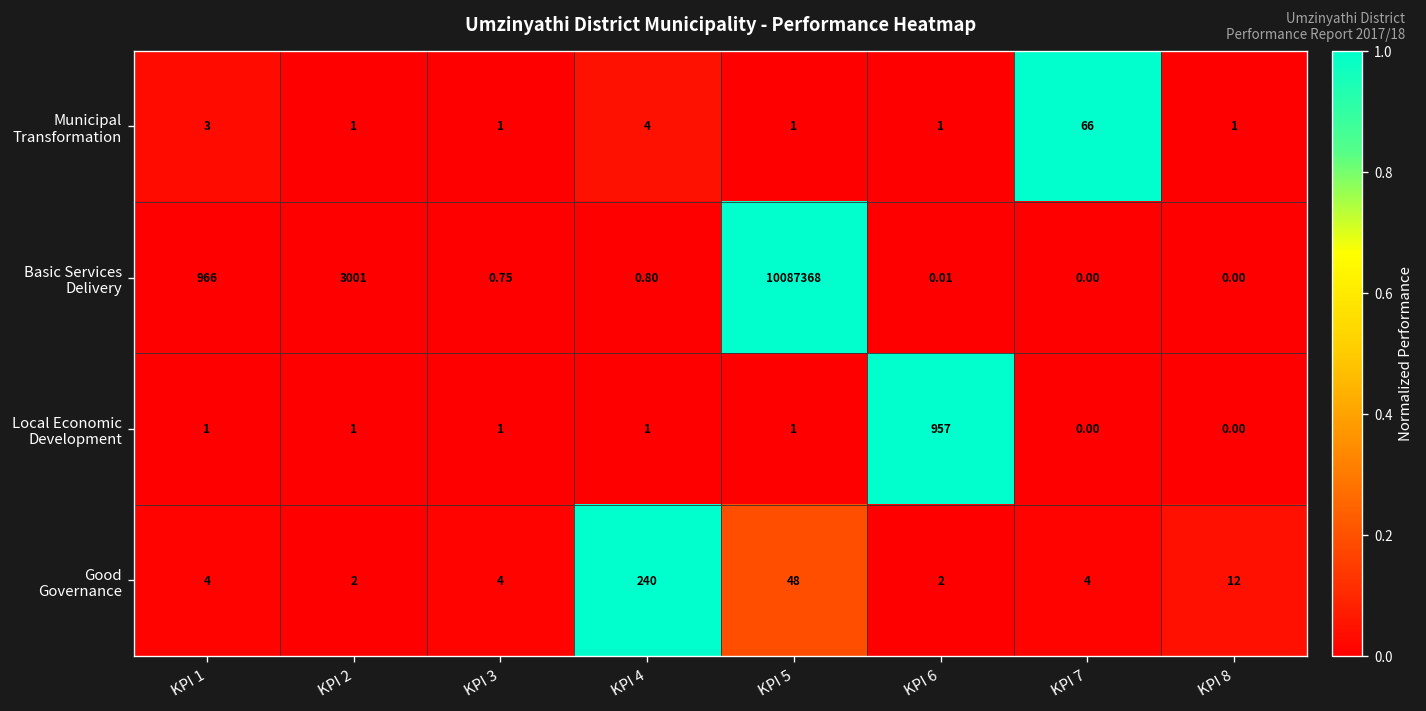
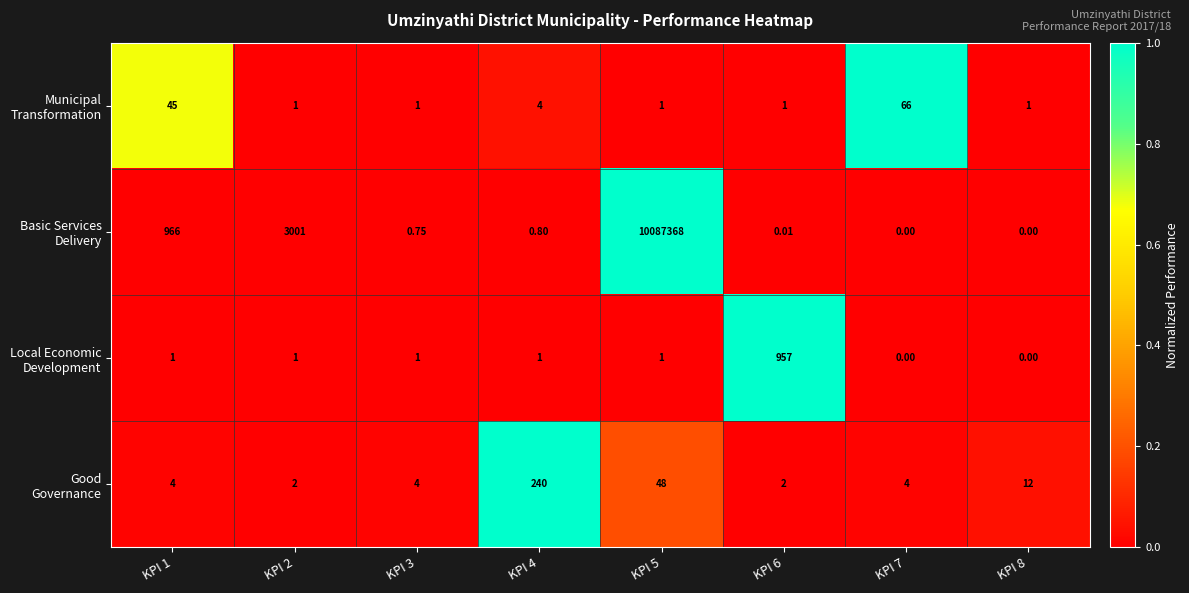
Municipal Transformation, KPI 1: 3 -> 45
